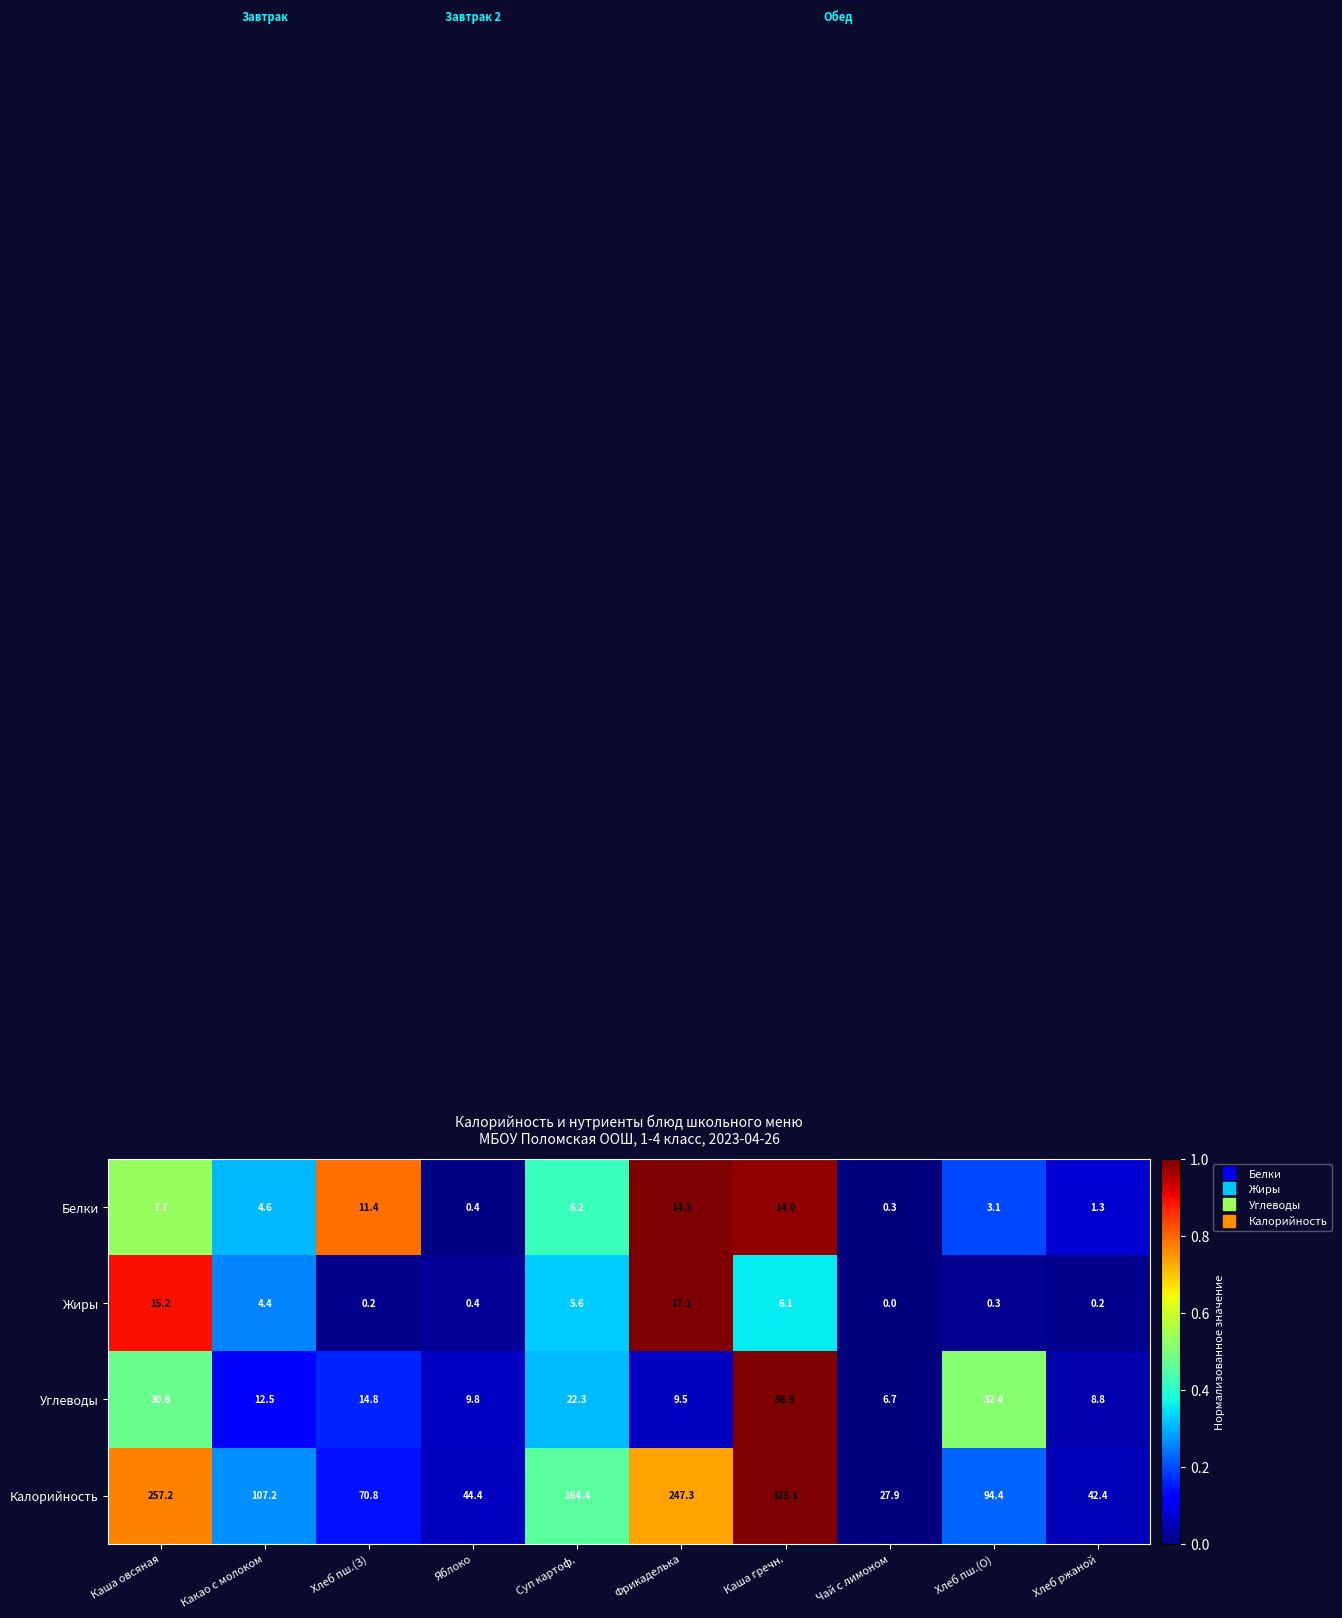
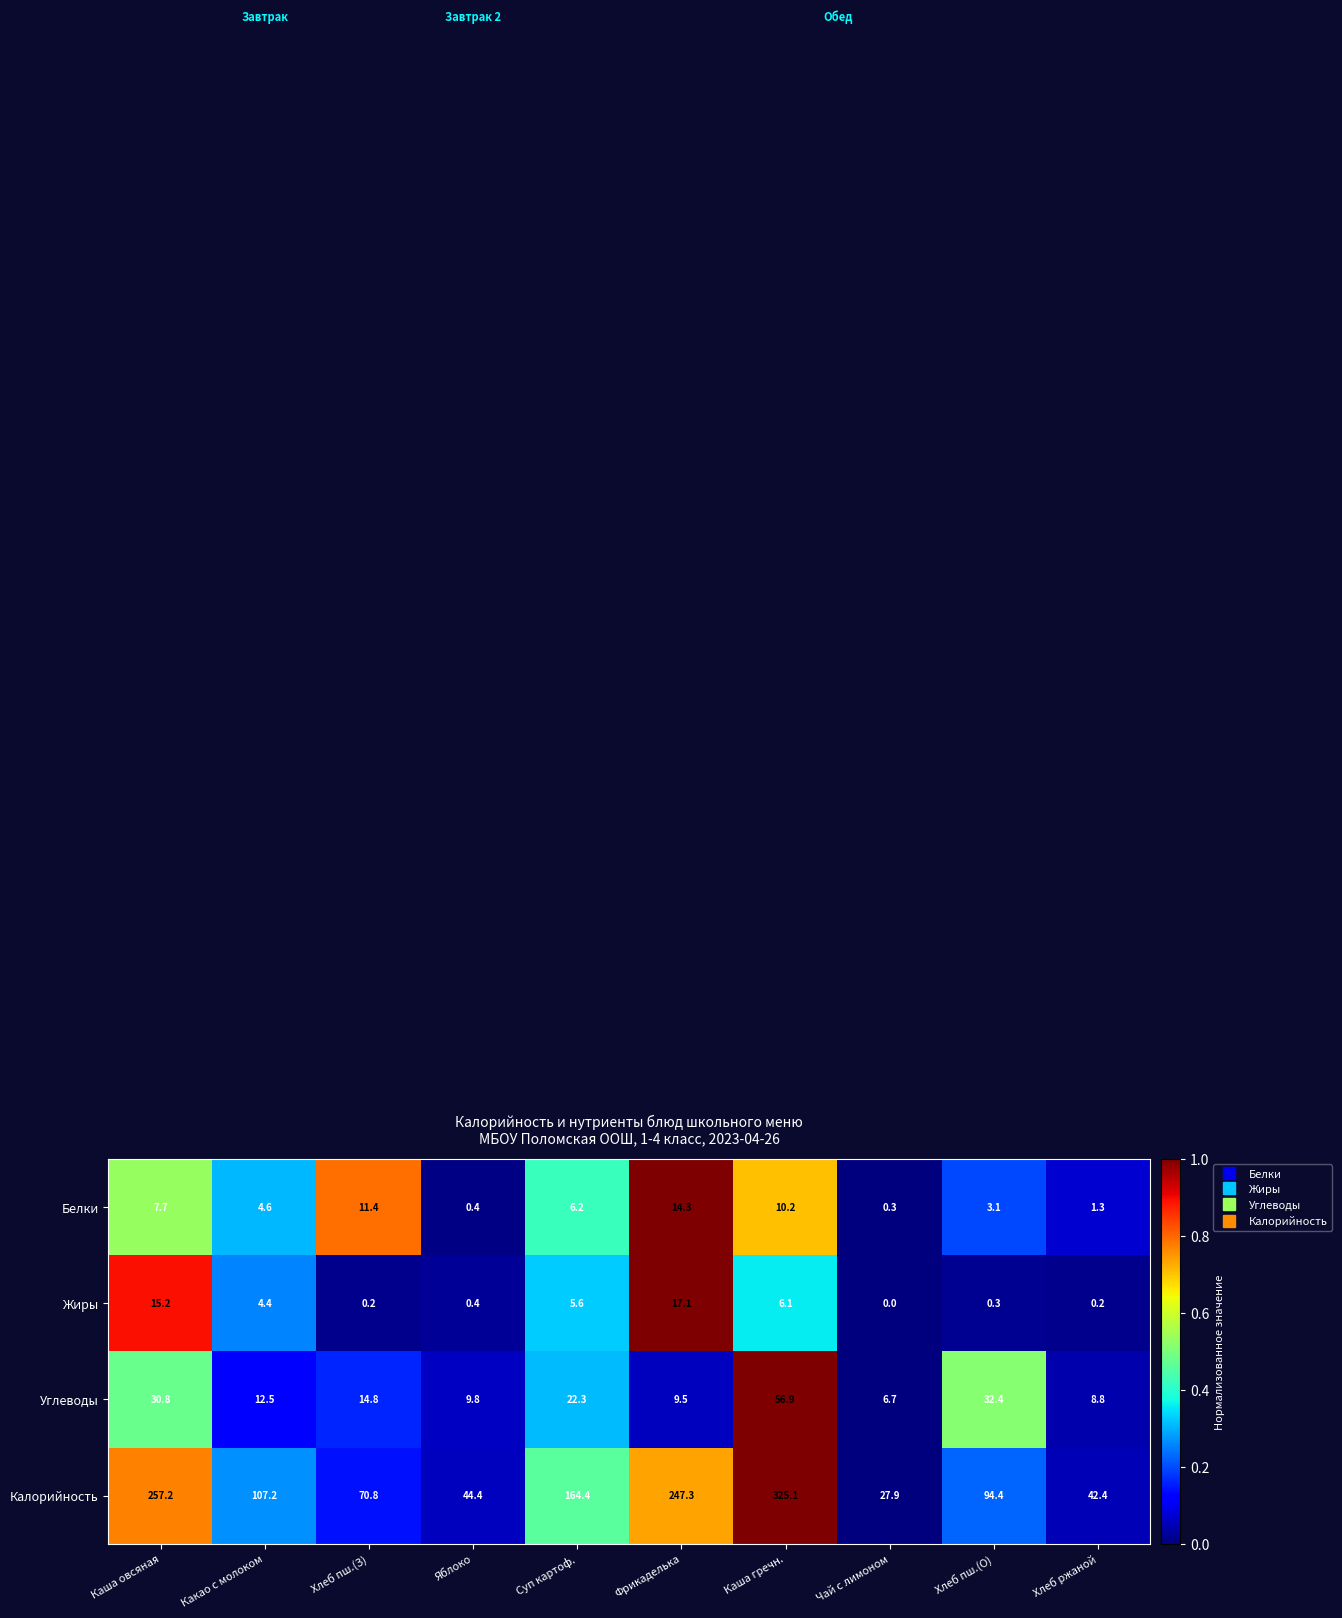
Белки, Каша гречн.: 14.0 -> 10.2
